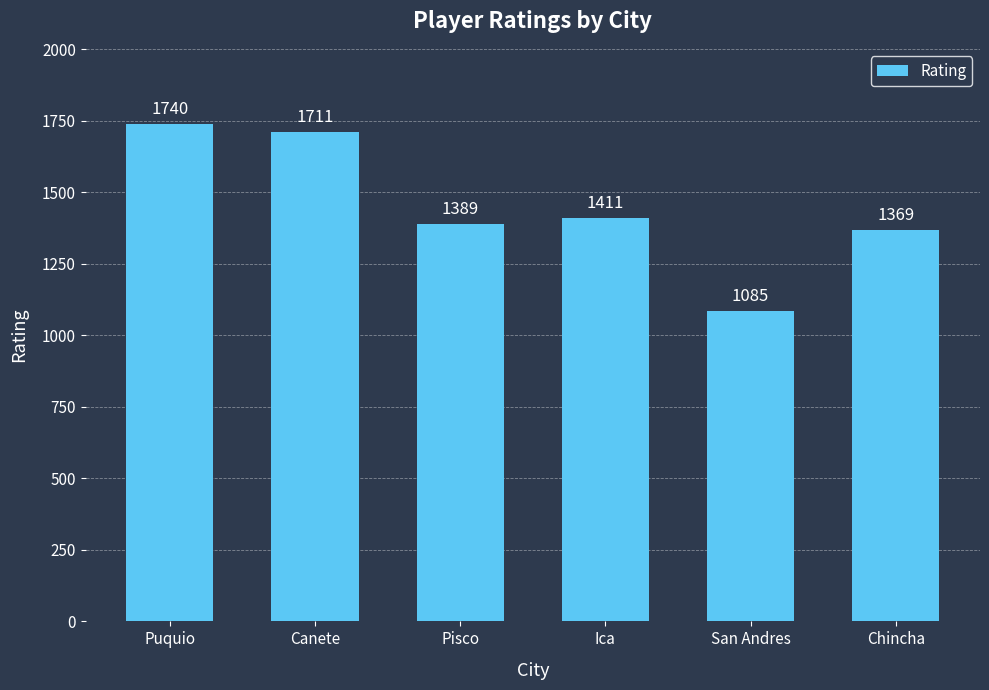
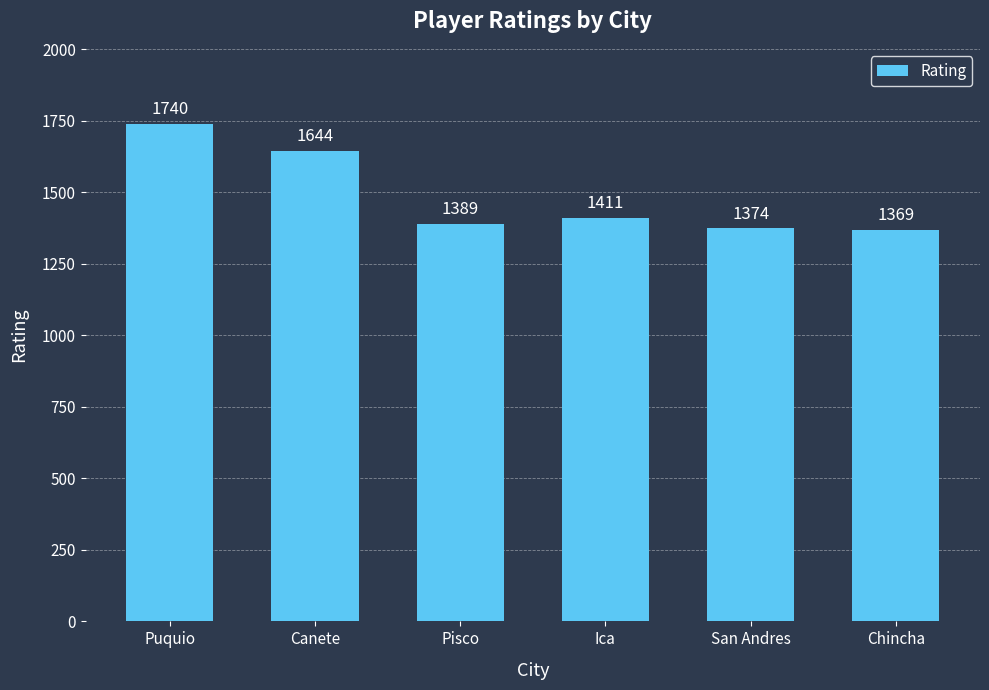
Canete: 1711 -> 1644
San Andres: 1085 -> 1374
